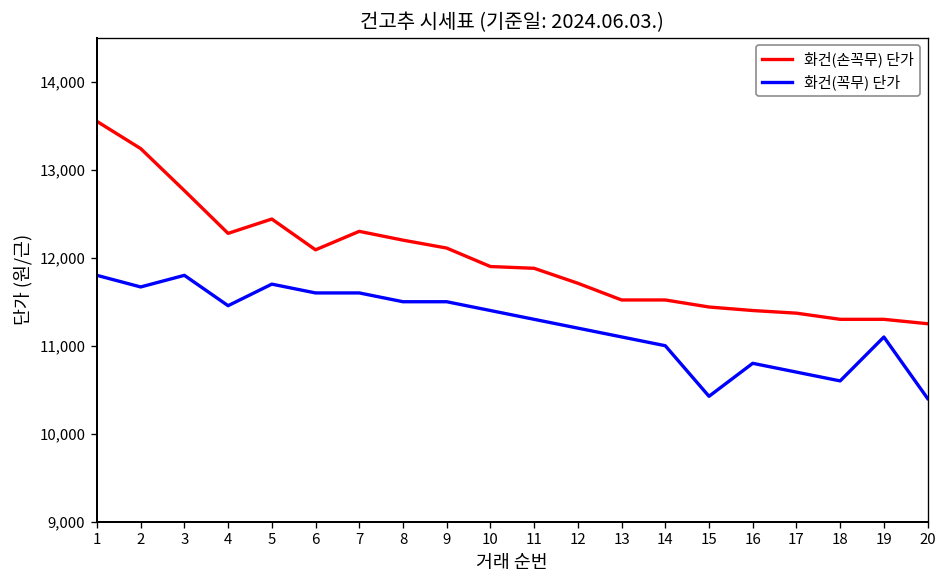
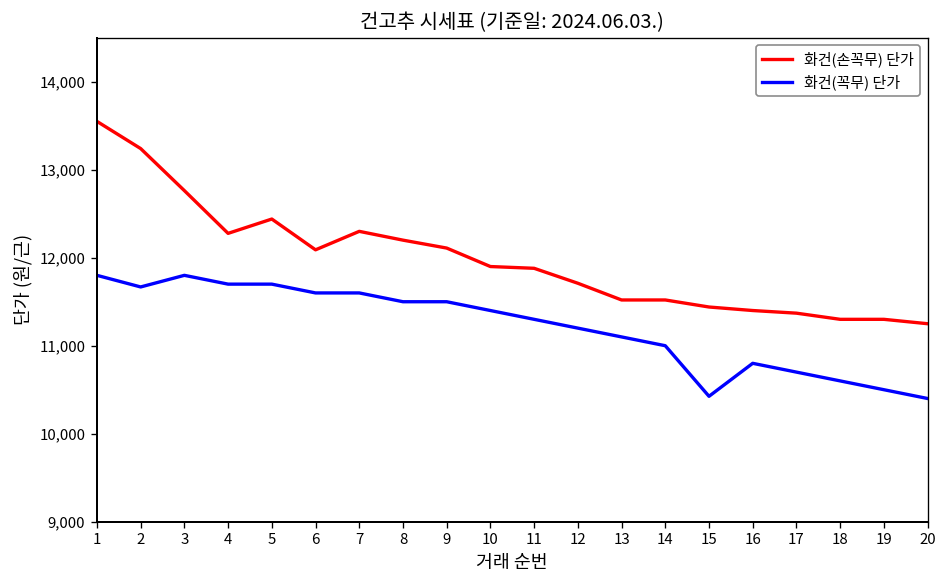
화건(꼭무) 단가, 4: 11,500 -> 11,700
화건(꼭무) 단가, 19: 11,100 -> 10,500
